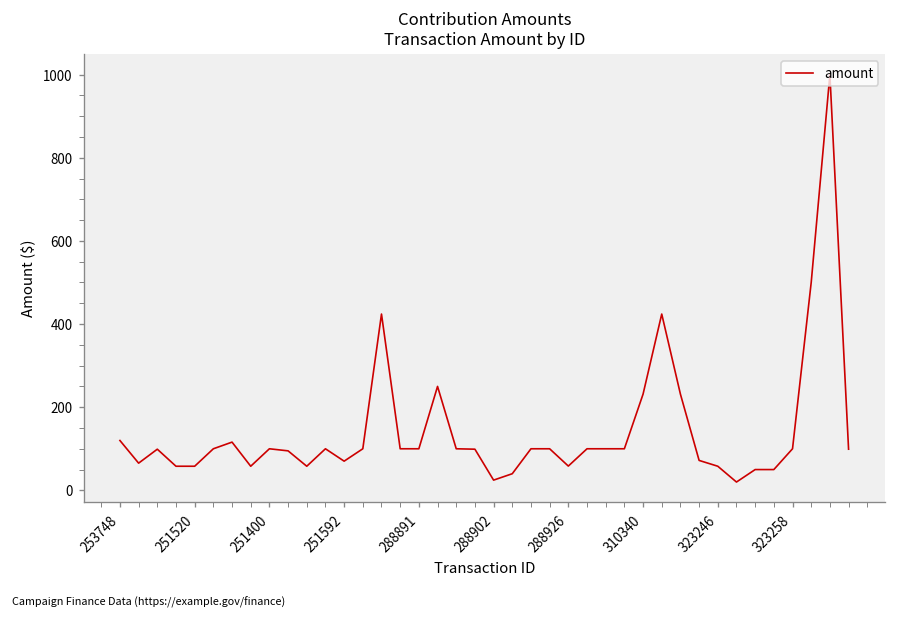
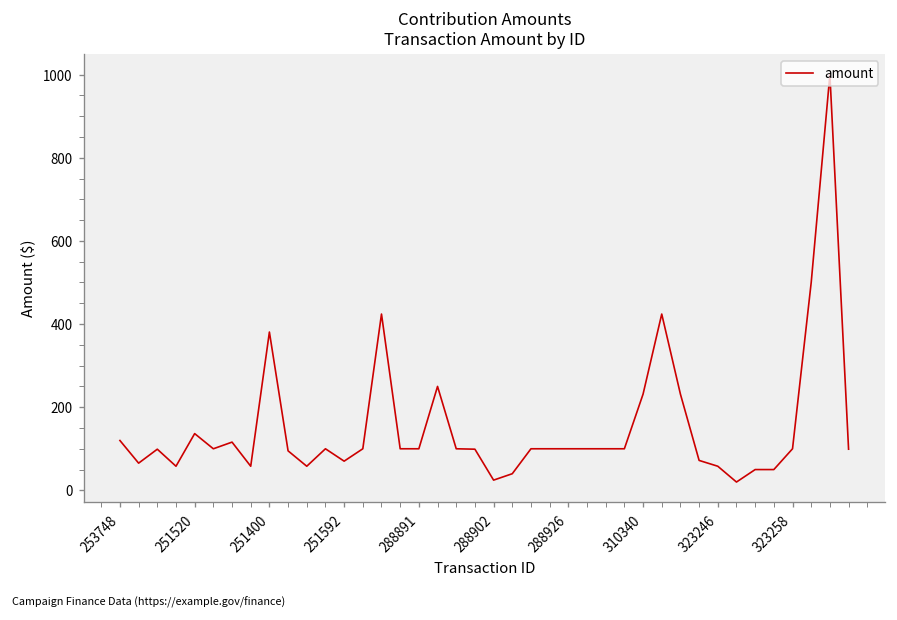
251520: 60 -> 140
251400: 100 -> 380
288926: 60 -> 100
